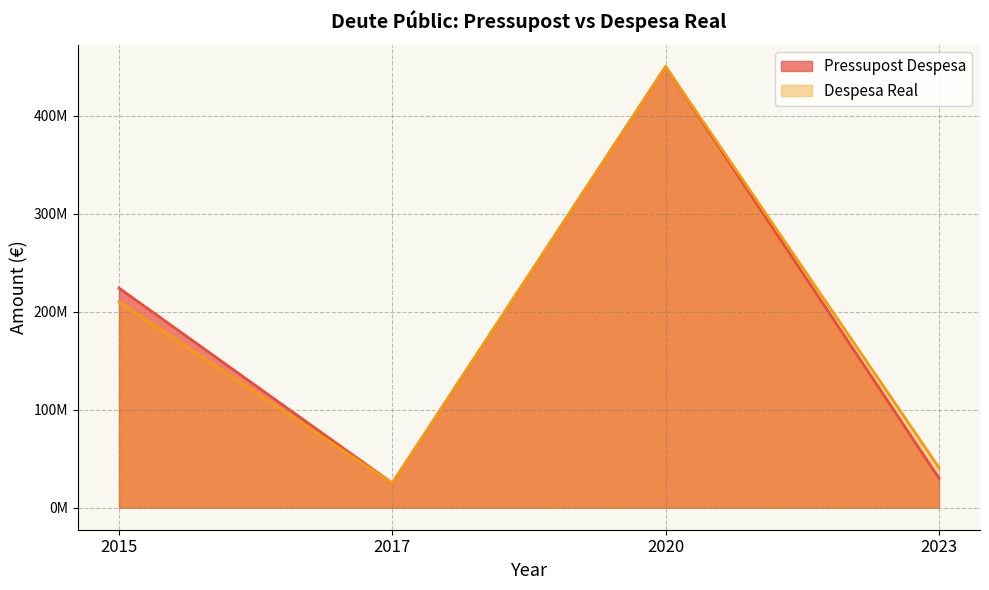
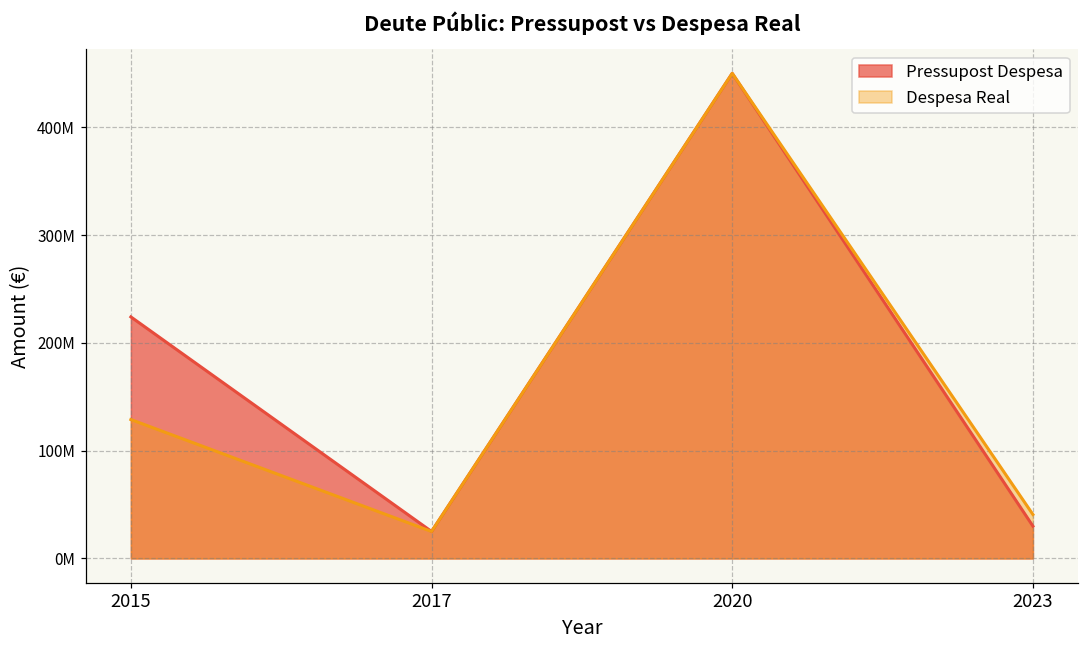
Despesa Real, 2015: 210000000 -> 130000000
